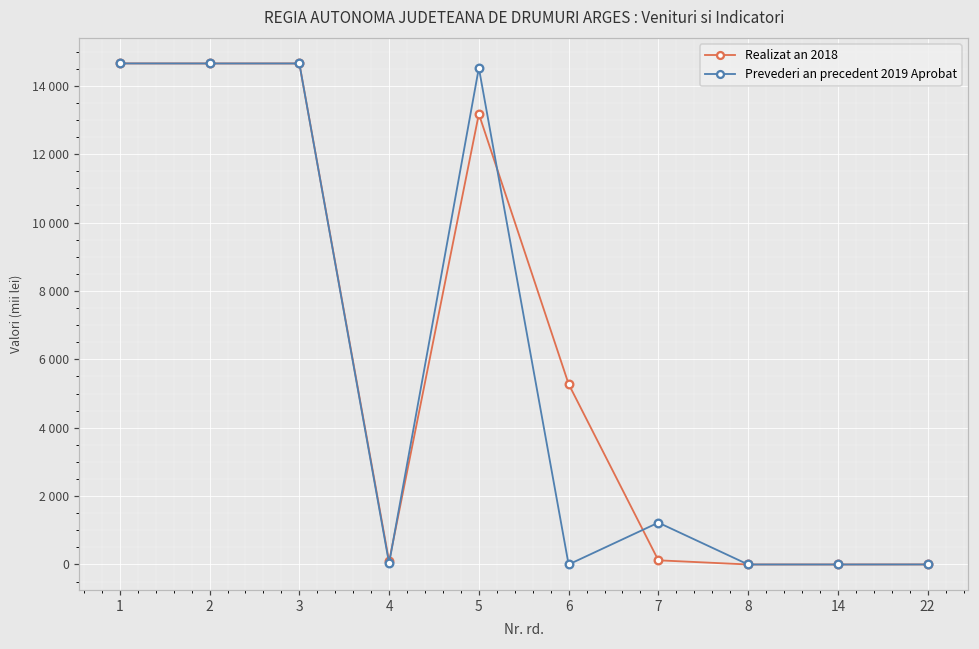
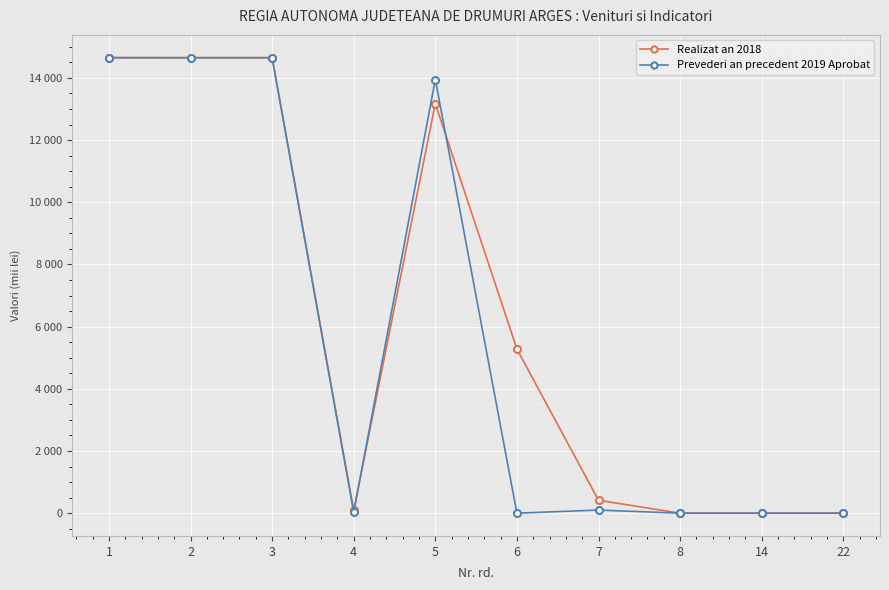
Prevederi an precedent 2019 Aprobat, 5: 14500 -> 13900
Realizat an 2018, 7: 100 -> 400
Prevederi an precedent 2019 Aprobat, 7: 1200 -> 100
